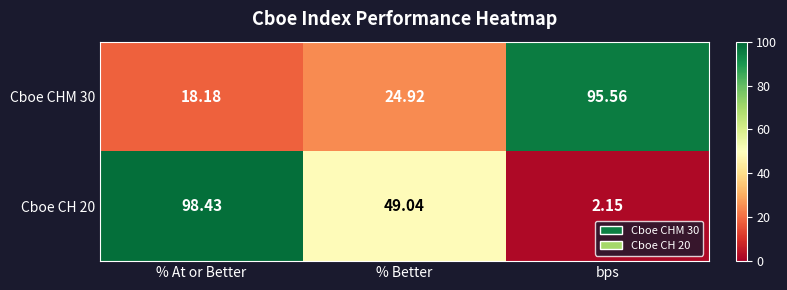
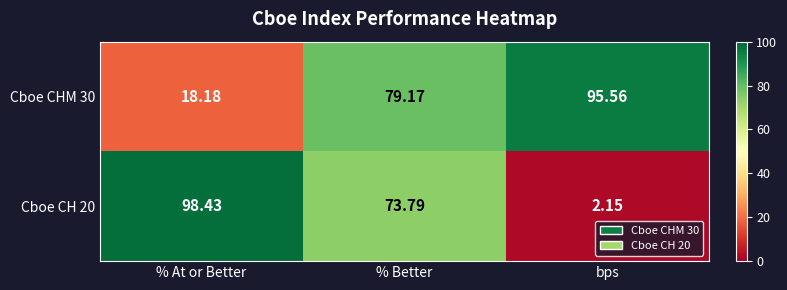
Cboe CHM 30, % Better: 24.92 -> 79.17
Cboe CH 20, % Better: 49.04 -> 73.79
